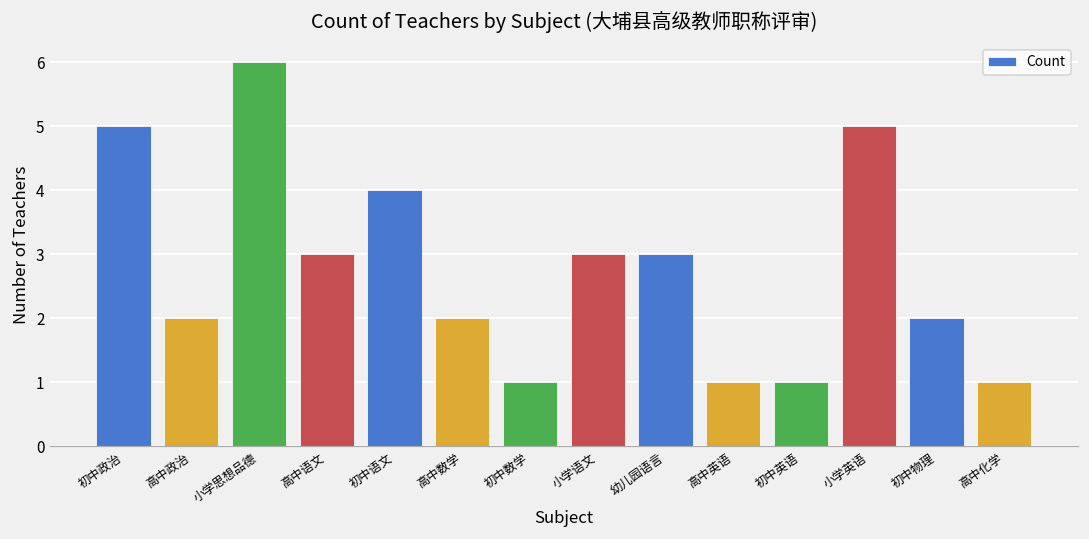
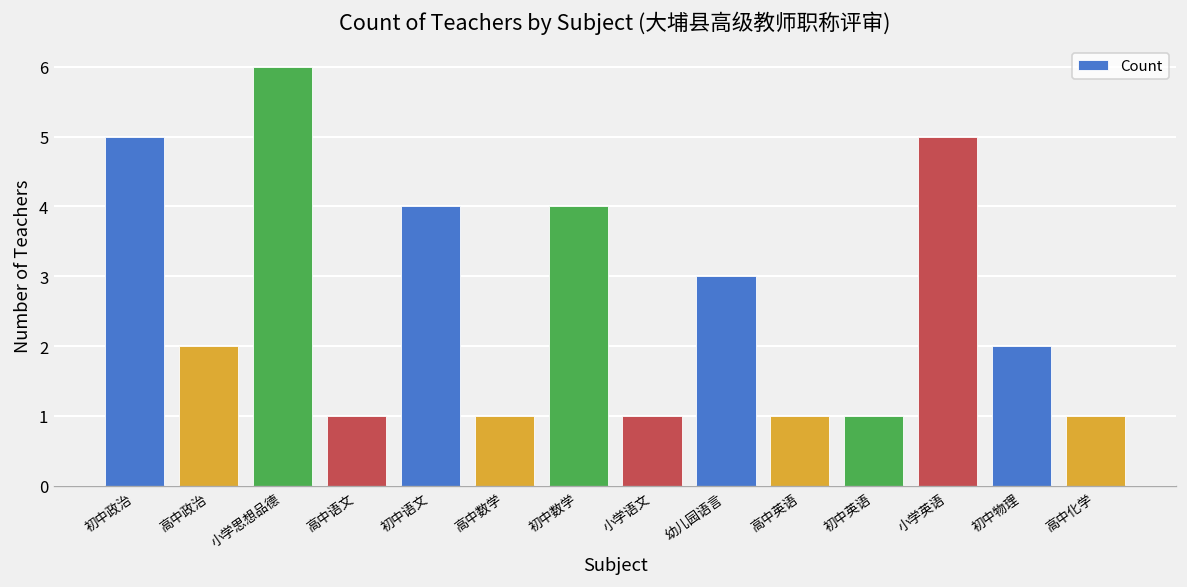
高中语文: 3 -> 1
高中数学: 2 -> 1
初中数学: 1 -> 4
小学语文: 3 -> 1
